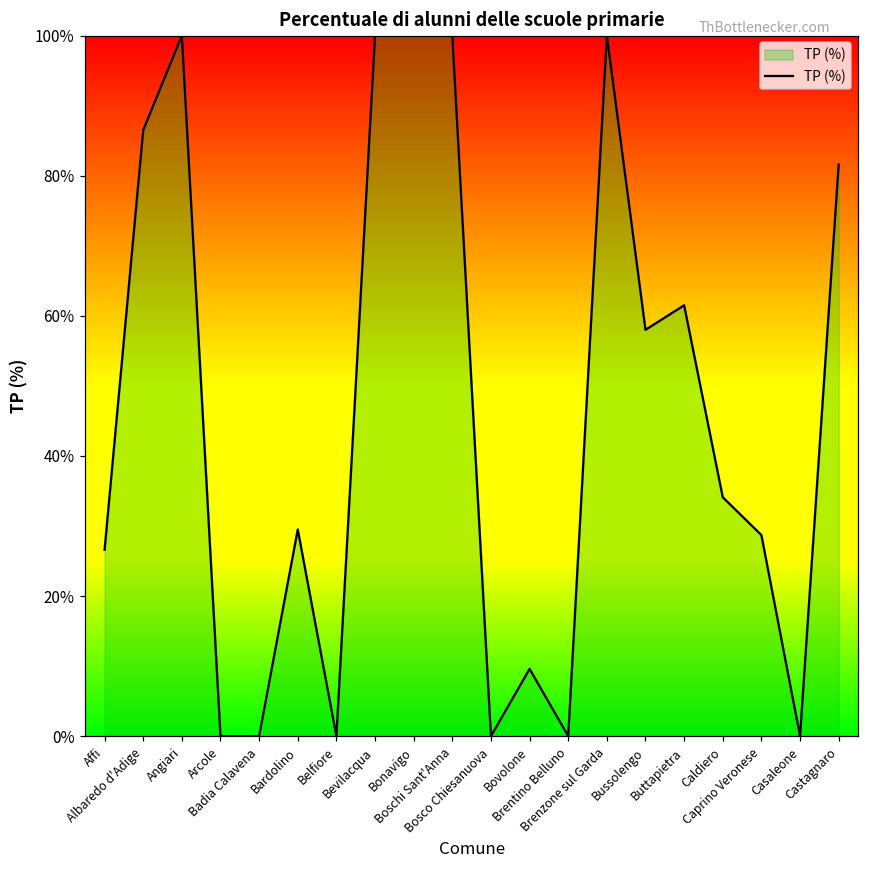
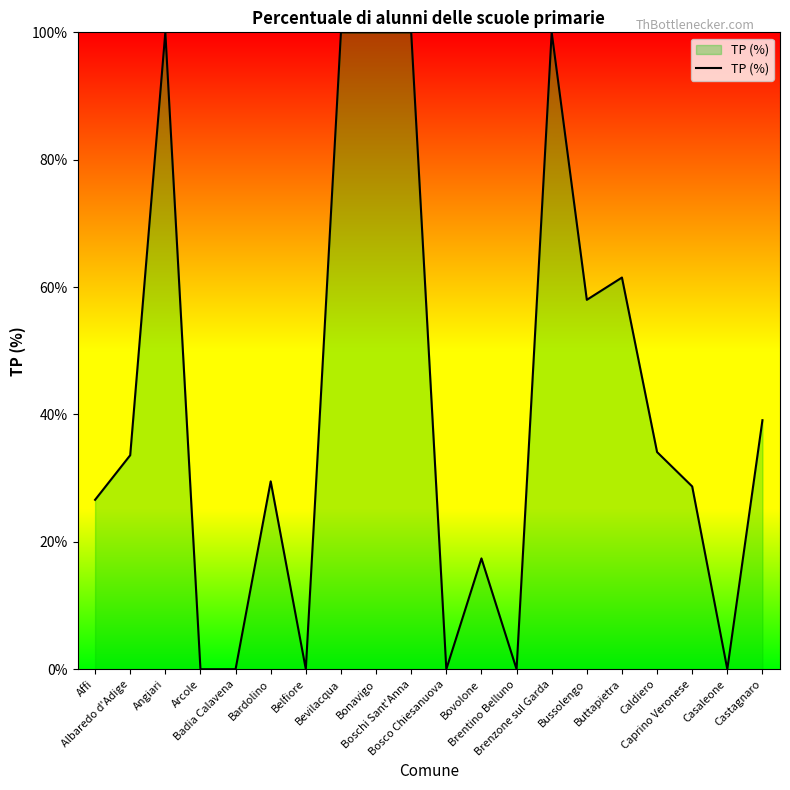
Albaredo d'Adige: 87% -> 34%
Bovolone: 10% -> 17%
Castagnaro: 82% -> 39%
